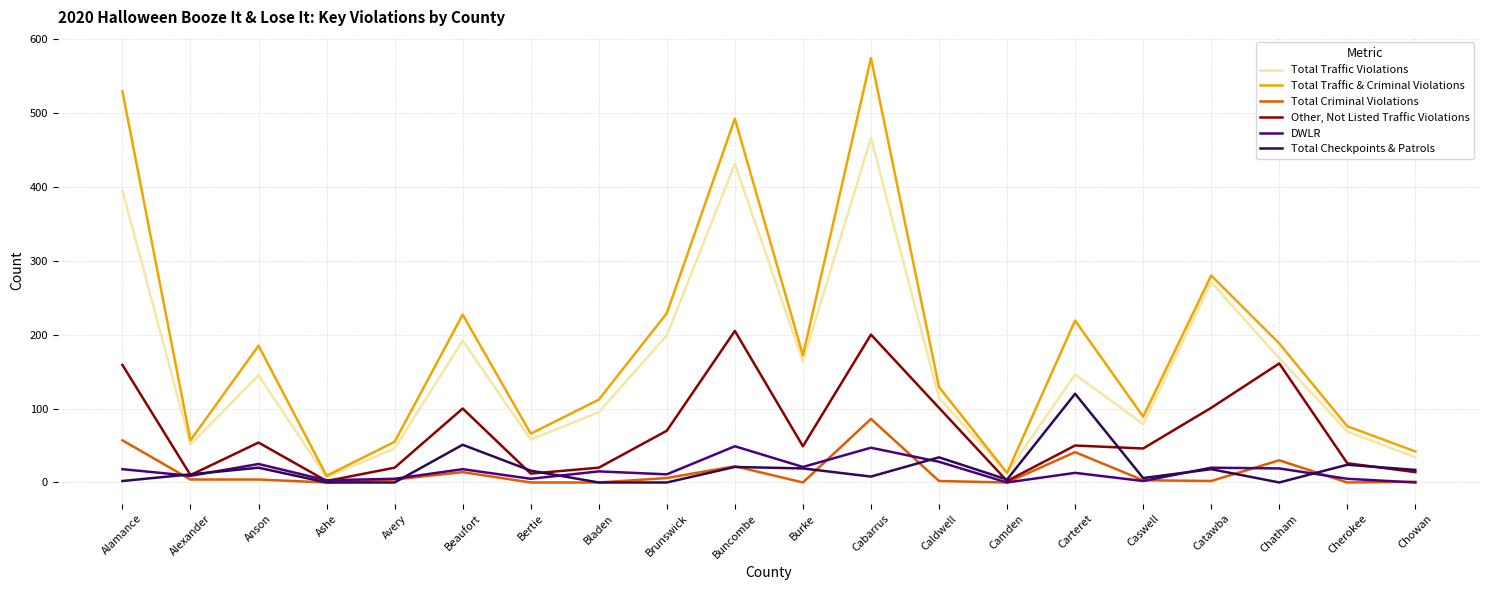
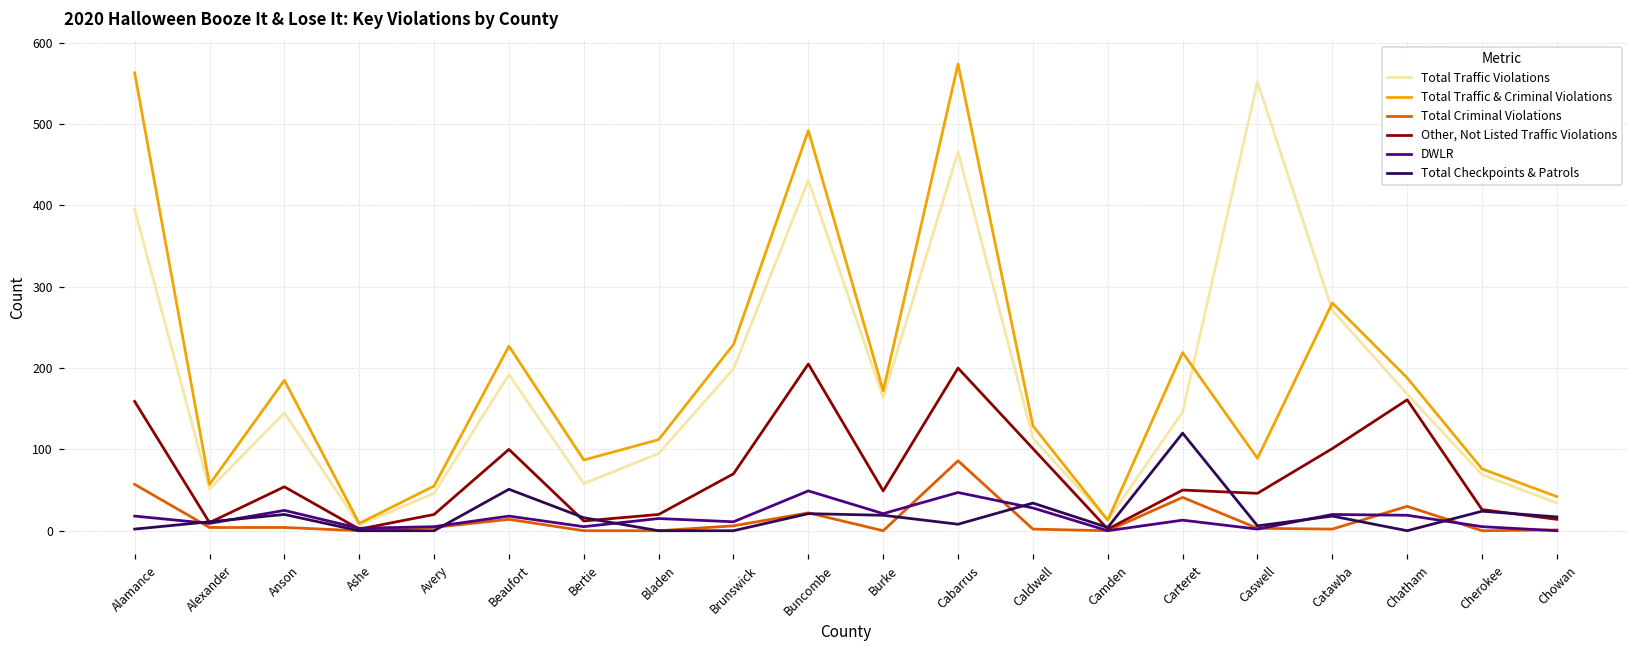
Total Traffic & Criminal Violations, Alamance: 530 -> 560
Total Traffic & Criminal Violations, Bertie: 70 -> 90
Total Traffic Violations, Caswell: 80 -> 550
